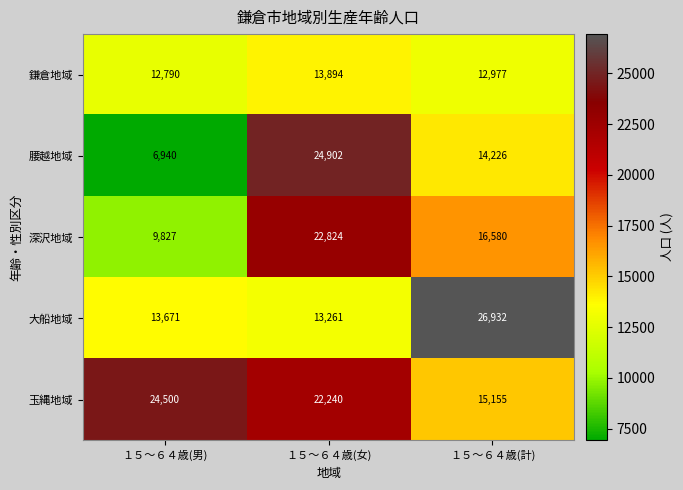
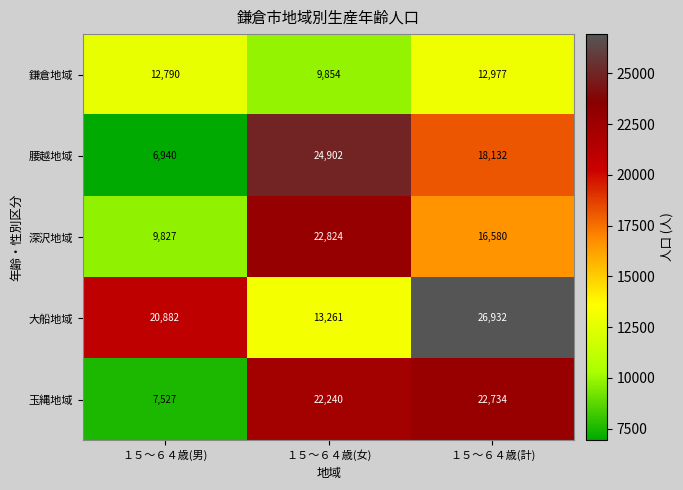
鎌倉地域, １５～６４歳(女): 13,894 -> 9,854
腰越地域, １５～６４歳(計): 14,226 -> 18,132
大船地域, １５～６４歳(男): 13,671 -> 20,882
玉縄地域, １５～６４歳(男): 24,500 -> 7,527
玉縄地域, １５～６４歳(計): 15,155 -> 22,734
